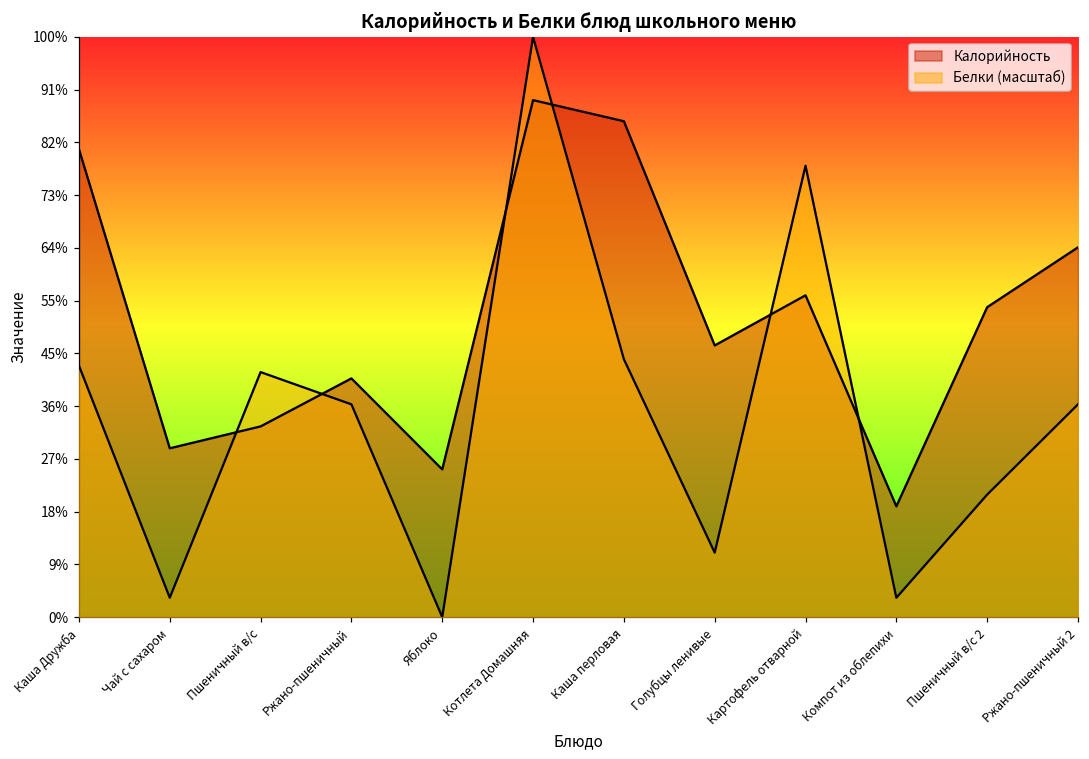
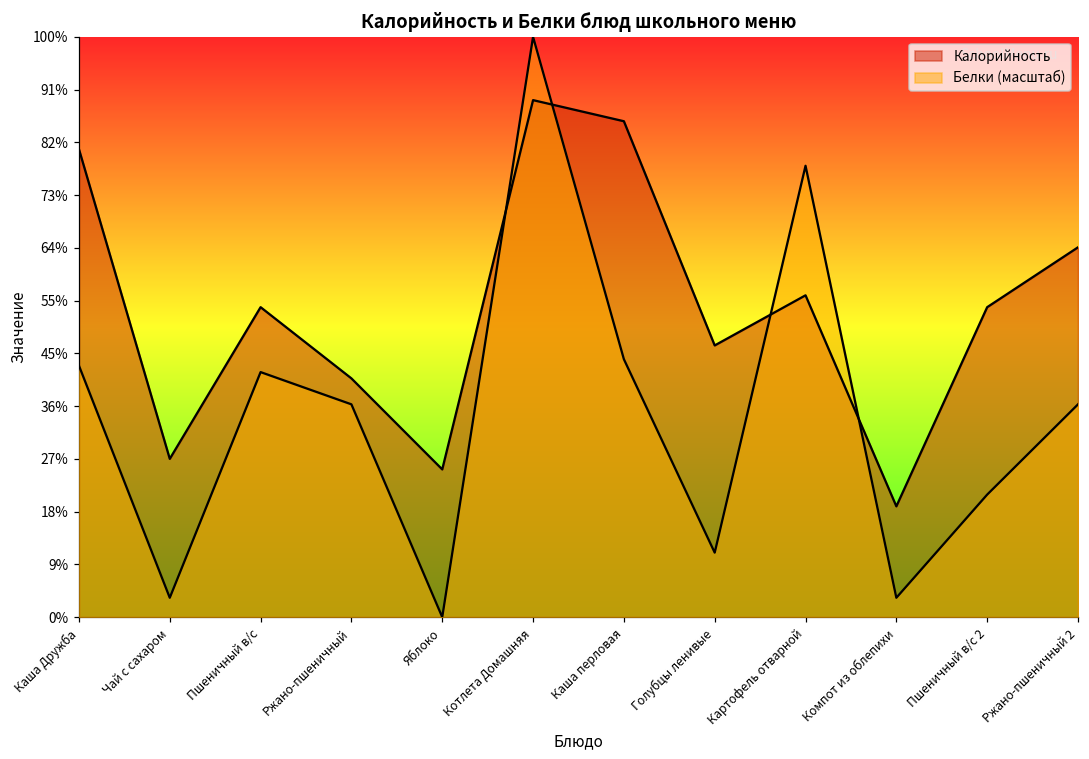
Калорийность, Чай с сахаром: 29% -> 27%
Калорийность, Пшеничный в/с: 33% -> 53%
